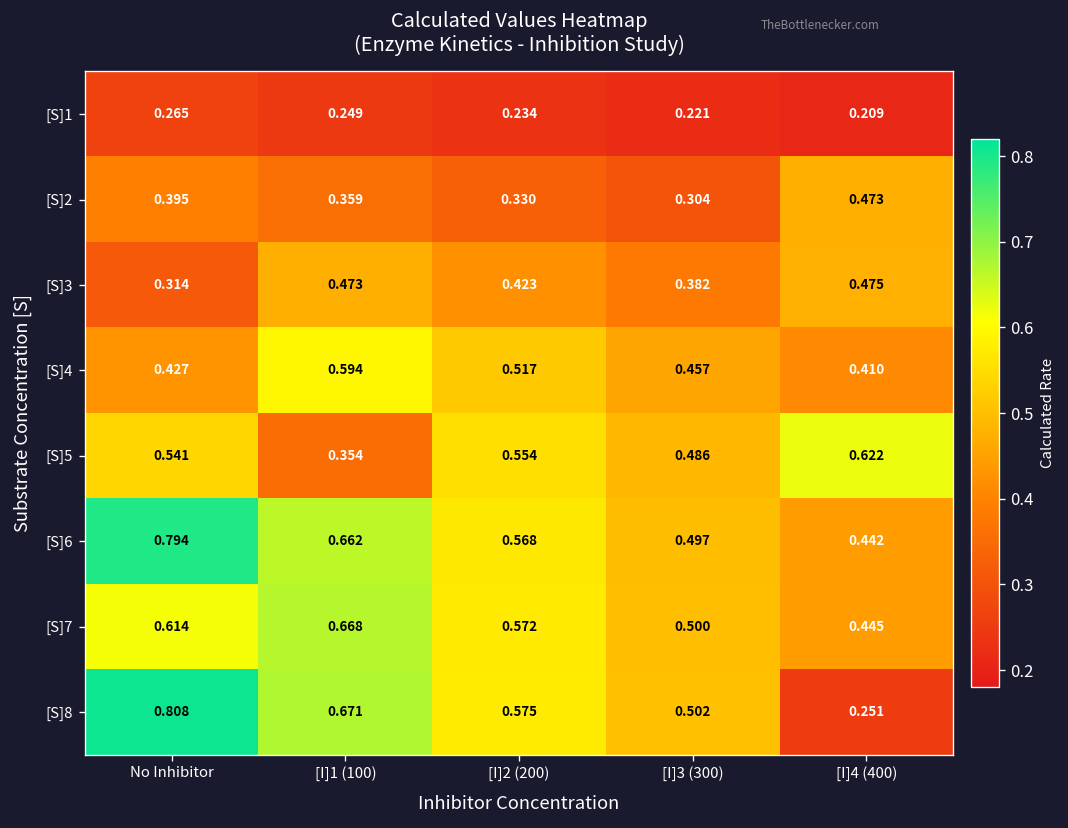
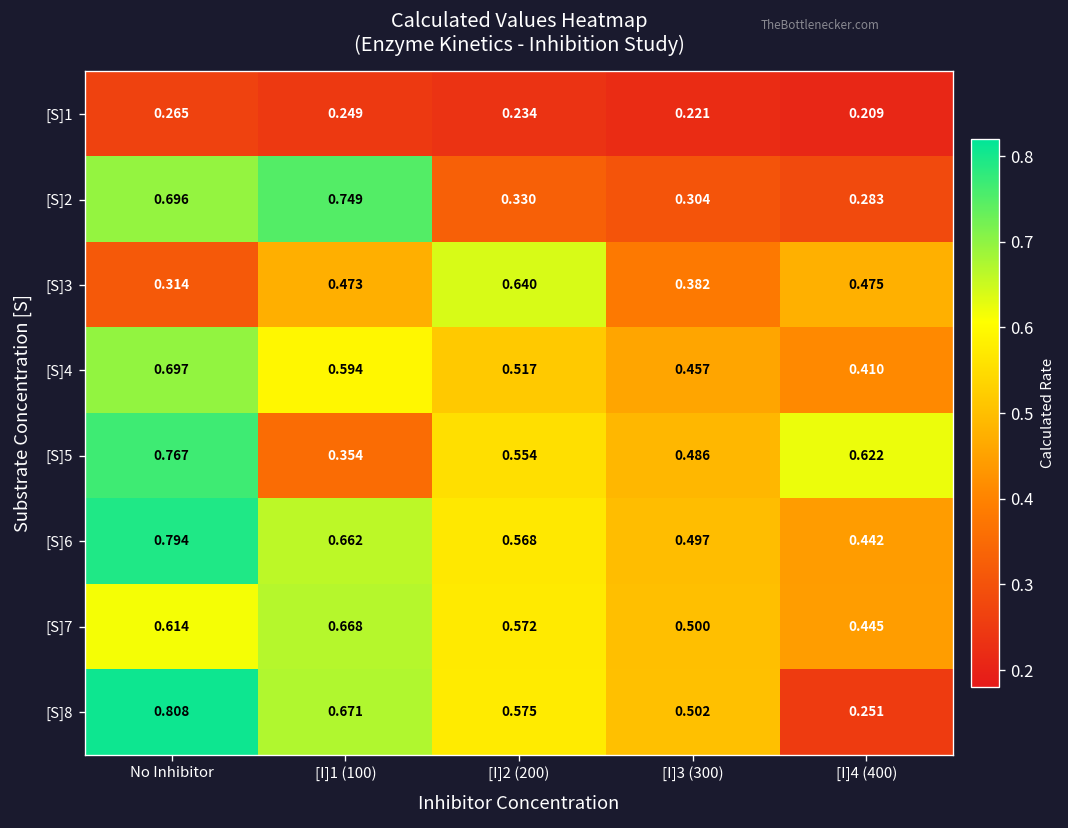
[S]2, No Inhibitor: 0.395 -> 0.696
[S]2, [I]1 (100): 0.359 -> 0.749
[S]2, [I]4 (400): 0.473 -> 0.283
[S]3, [I]2 (200): 0.423 -> 0.640
[S]4, No Inhibitor: 0.427 -> 0.697
[S]5, No Inhibitor: 0.541 -> 0.767
